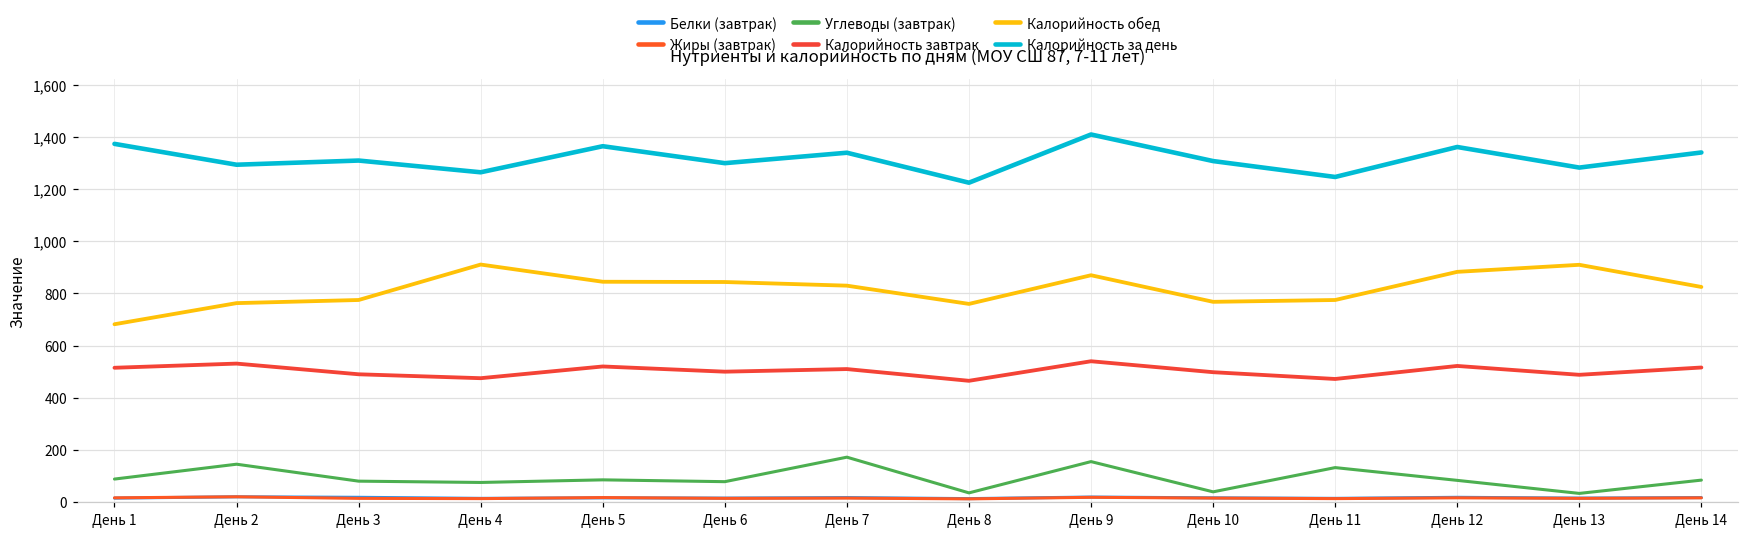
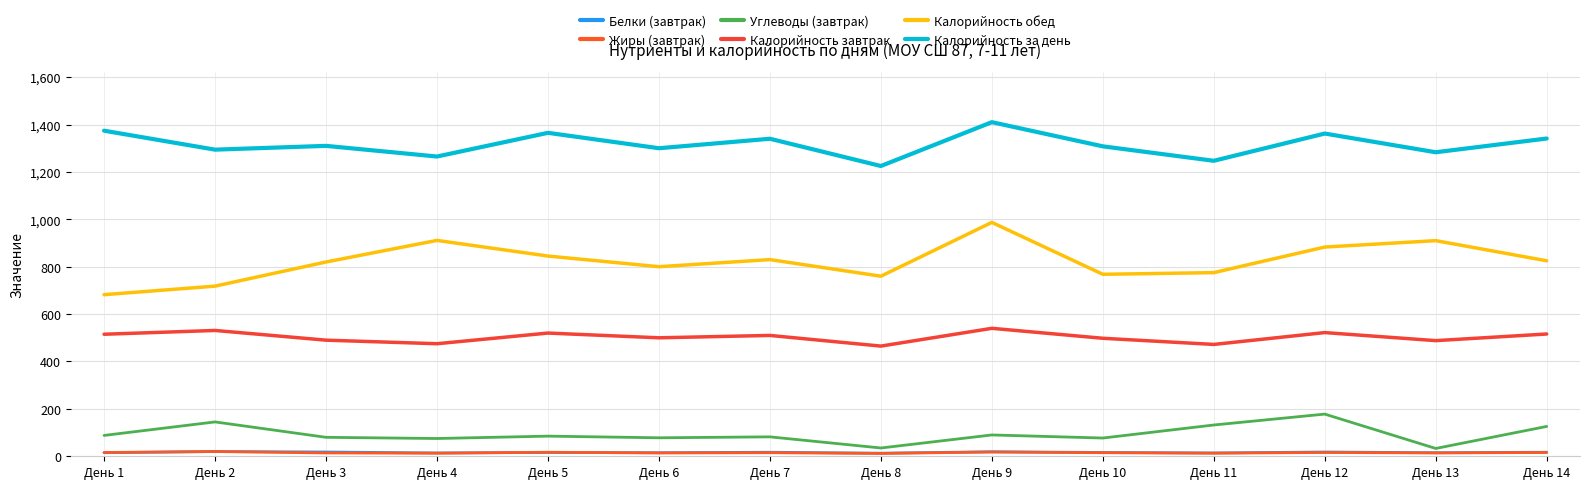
Калорийность обед, День 2: 760 -> 720
Калорийность обед, День 3: 780 -> 820
Калорийность обед, День 6: 840 -> 800
Углеводы (завтрак), День 7: 170 -> 80
Углеводы (завтрак), День 9: 160 -> 90
Калорийность обед, День 9: 870 -> 990
Углеводы (завтрак), День 10: 40 -> 80
Углеводы (завтрак), День 12: 80 -> 180
Углеводы (завтрак), День 14: 80 -> 130
